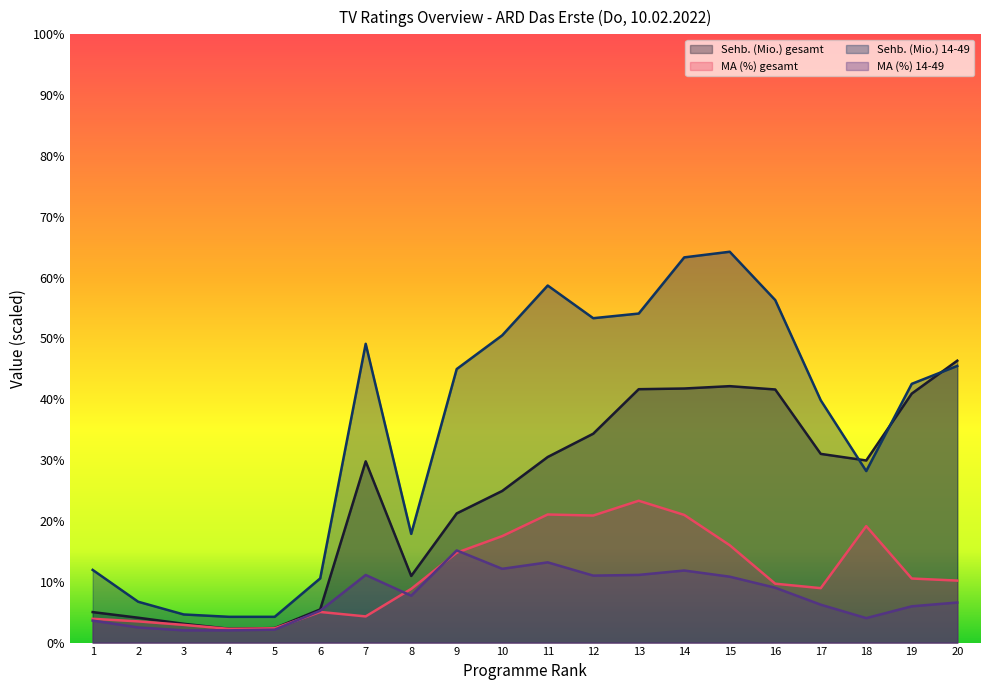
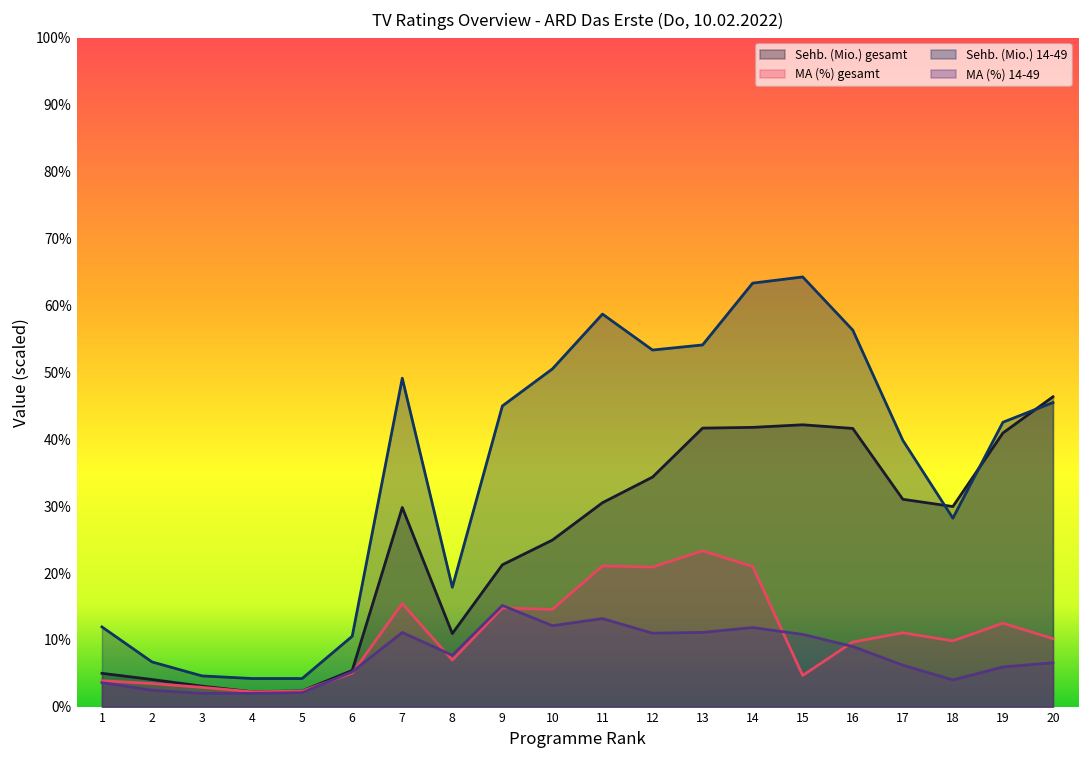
MA (%) gesamt, 7: 4% -> 15%
MA (%) gesamt, 8: 9% -> 7%
MA (%) gesamt, 10: 18% -> 15%
MA (%) gesamt, 15: 16% -> 5%
MA (%) gesamt, 17: 9% -> 11%
MA (%) gesamt, 18: 19% -> 10%
MA (%) gesamt, 19: 11% -> 12%
